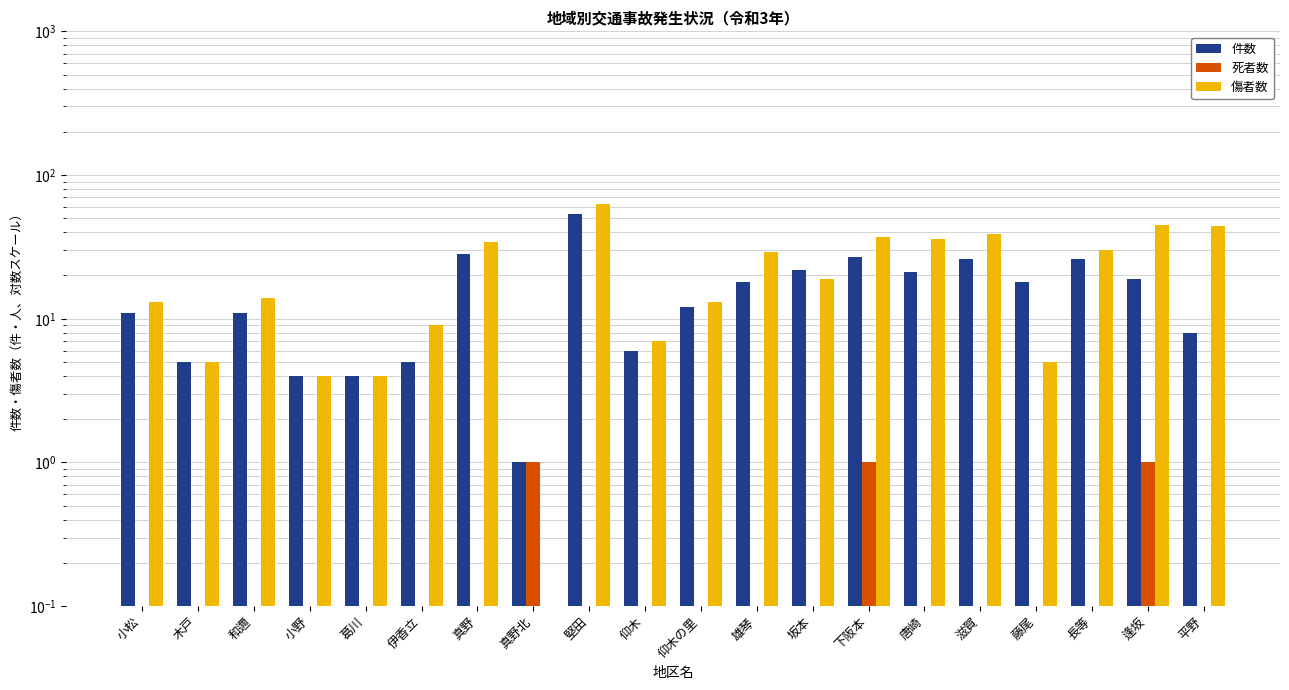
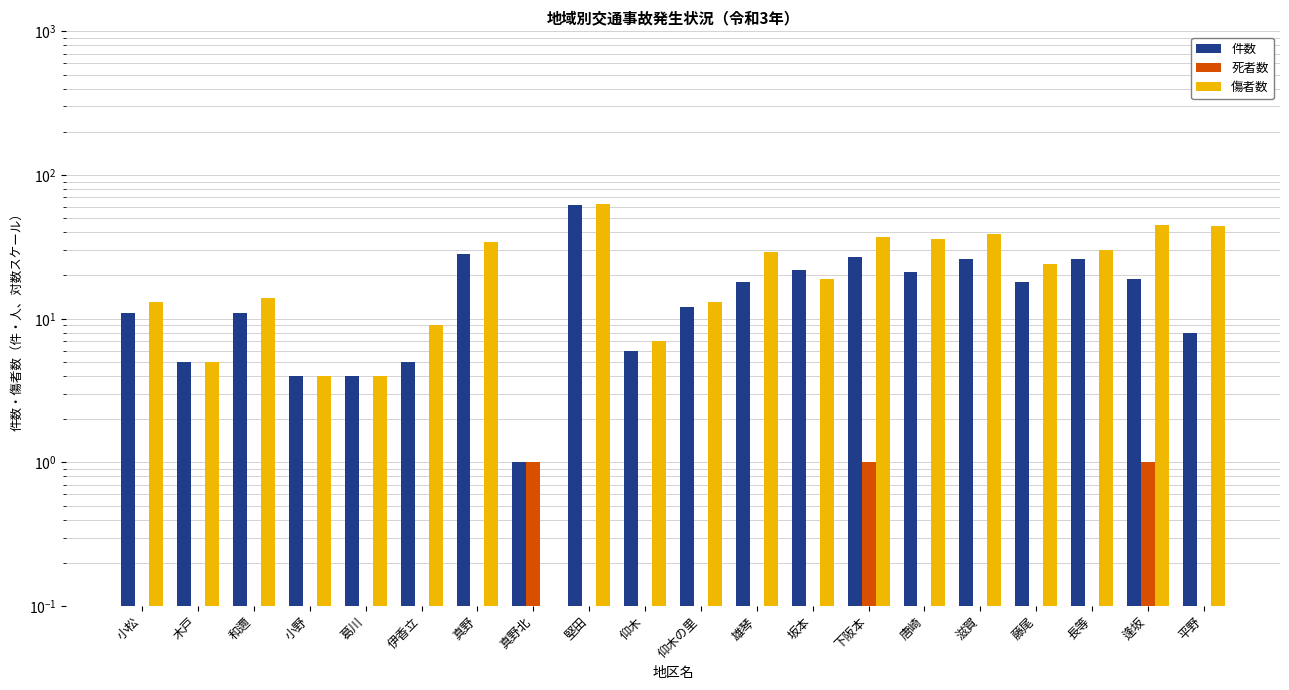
件数, 堅田: 54 -> 62
傷者数, 藤尾: 5 -> 24
